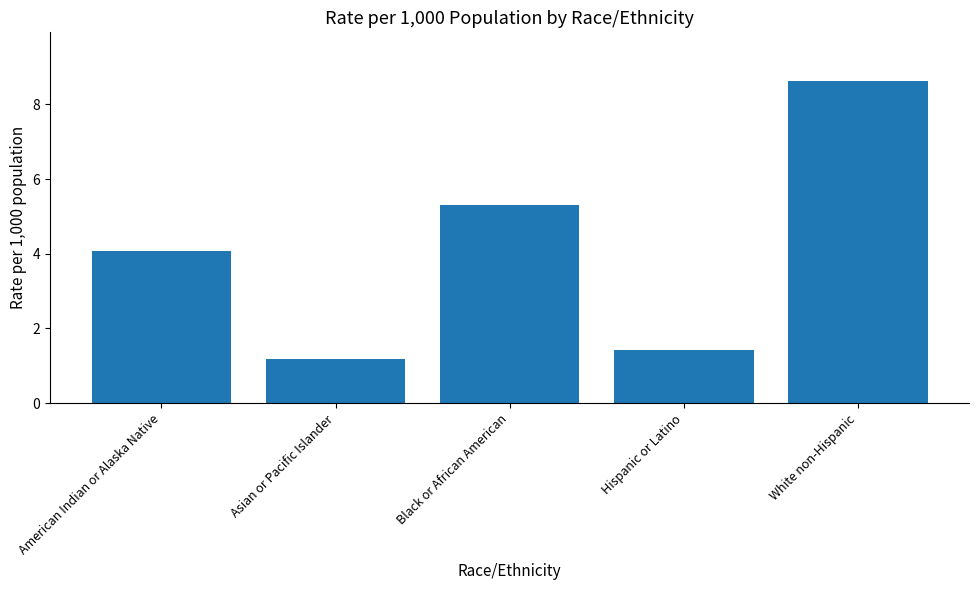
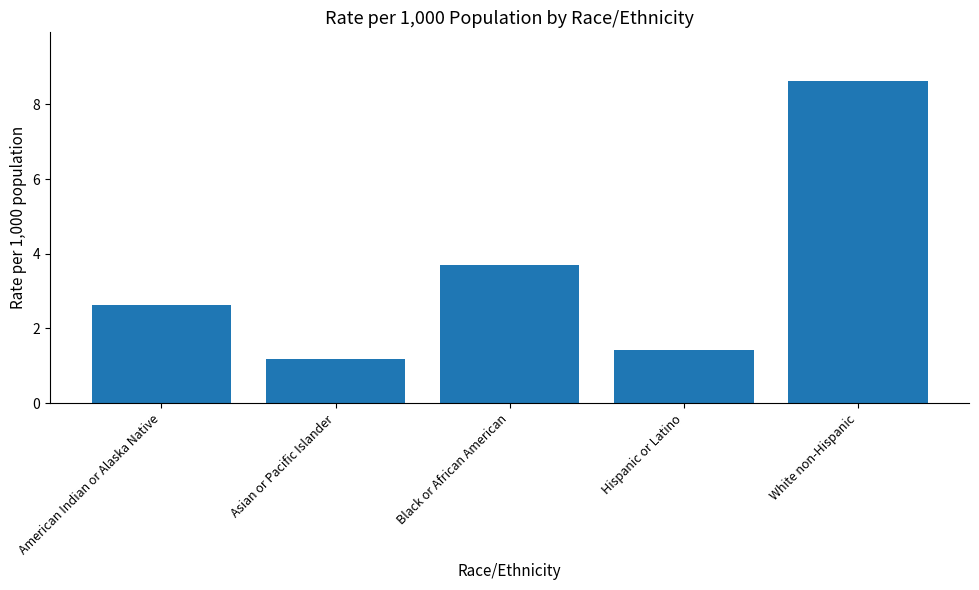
American Indian or Alaska Native: 4.1 -> 2.6
Black or African American: 5.3 -> 3.7
